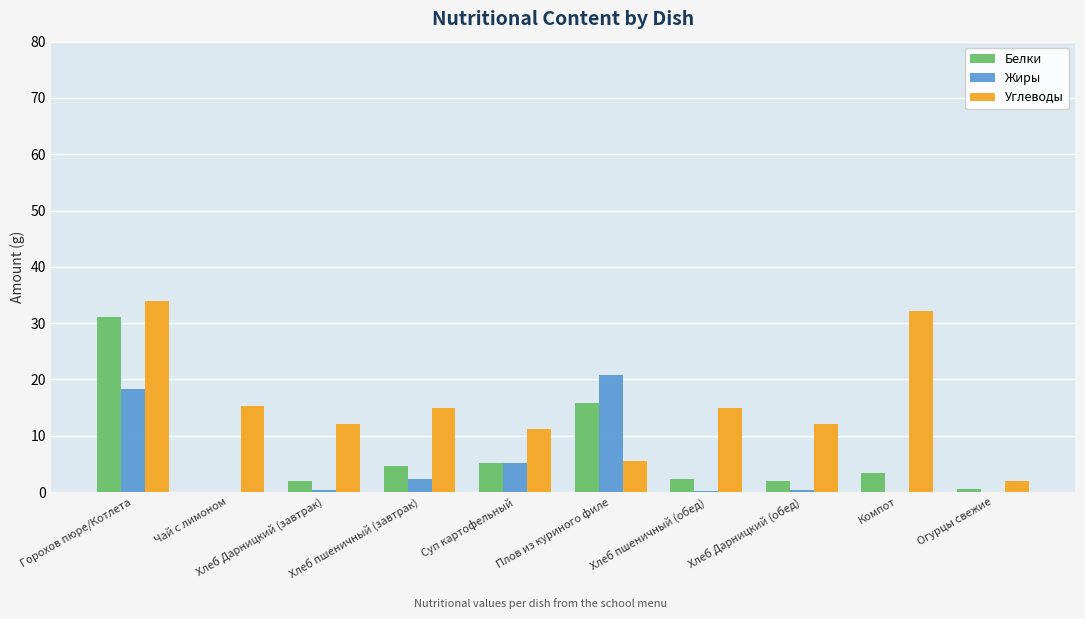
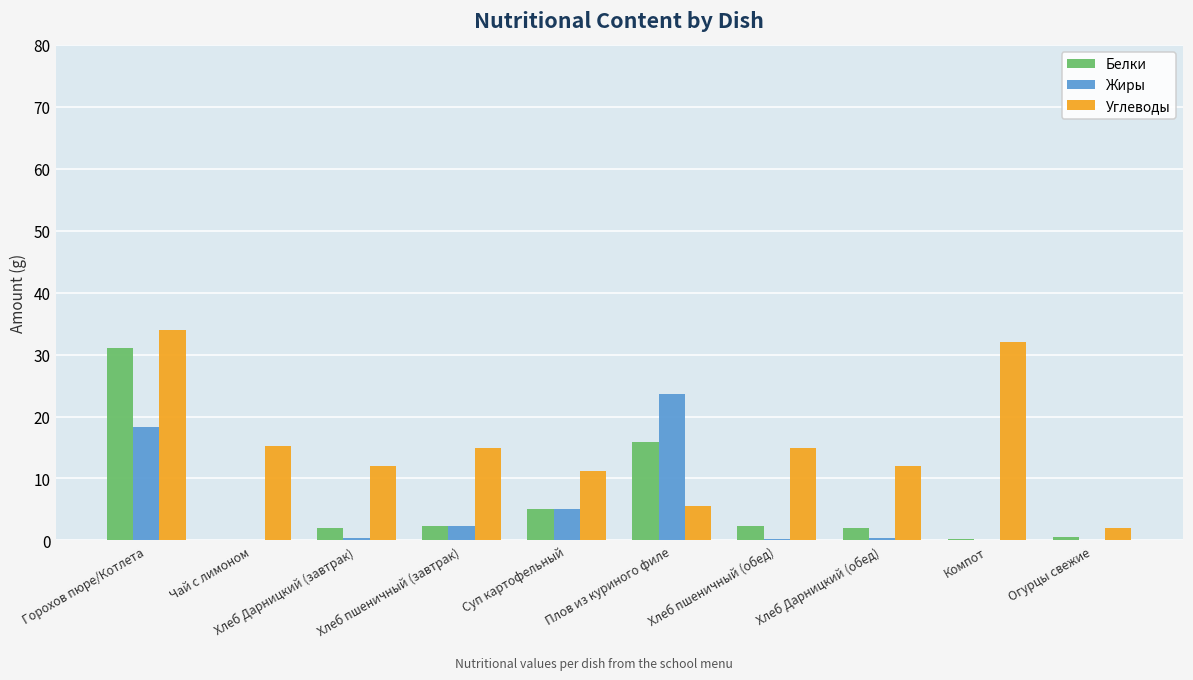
Белки, Хлеб пшеничный (завтрак): 5 -> 2
Жиры, Плов из куриного филе: 21 -> 24
Белки, Компот: 3 -> 0
